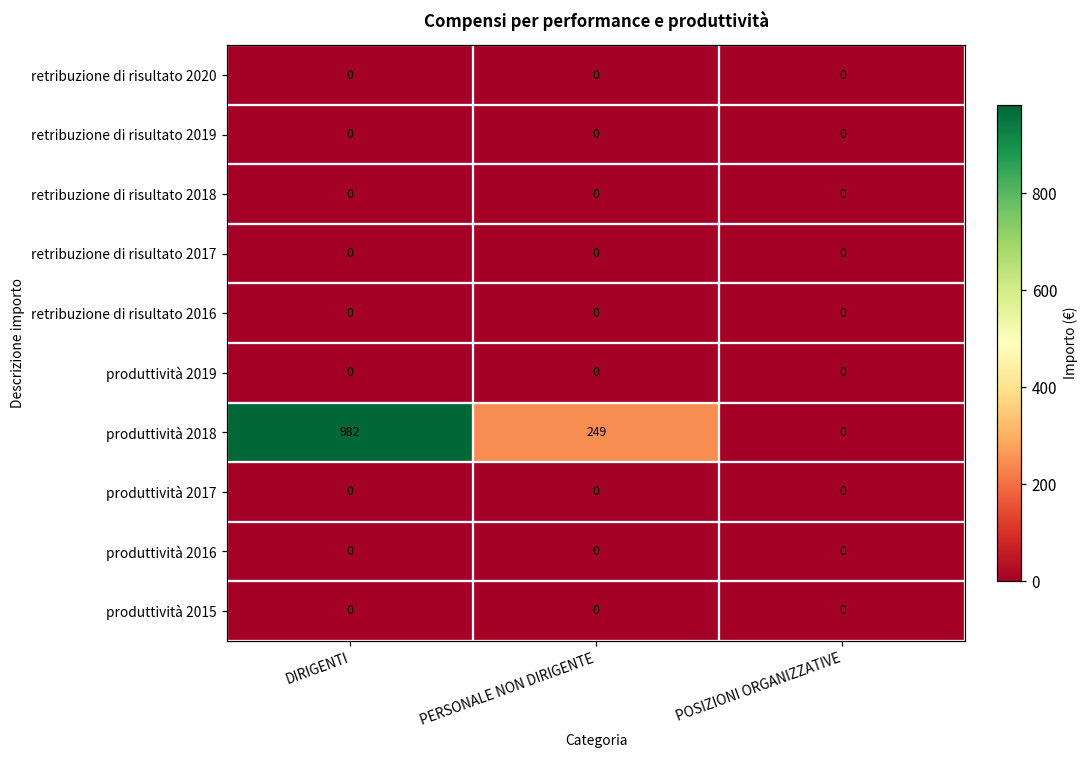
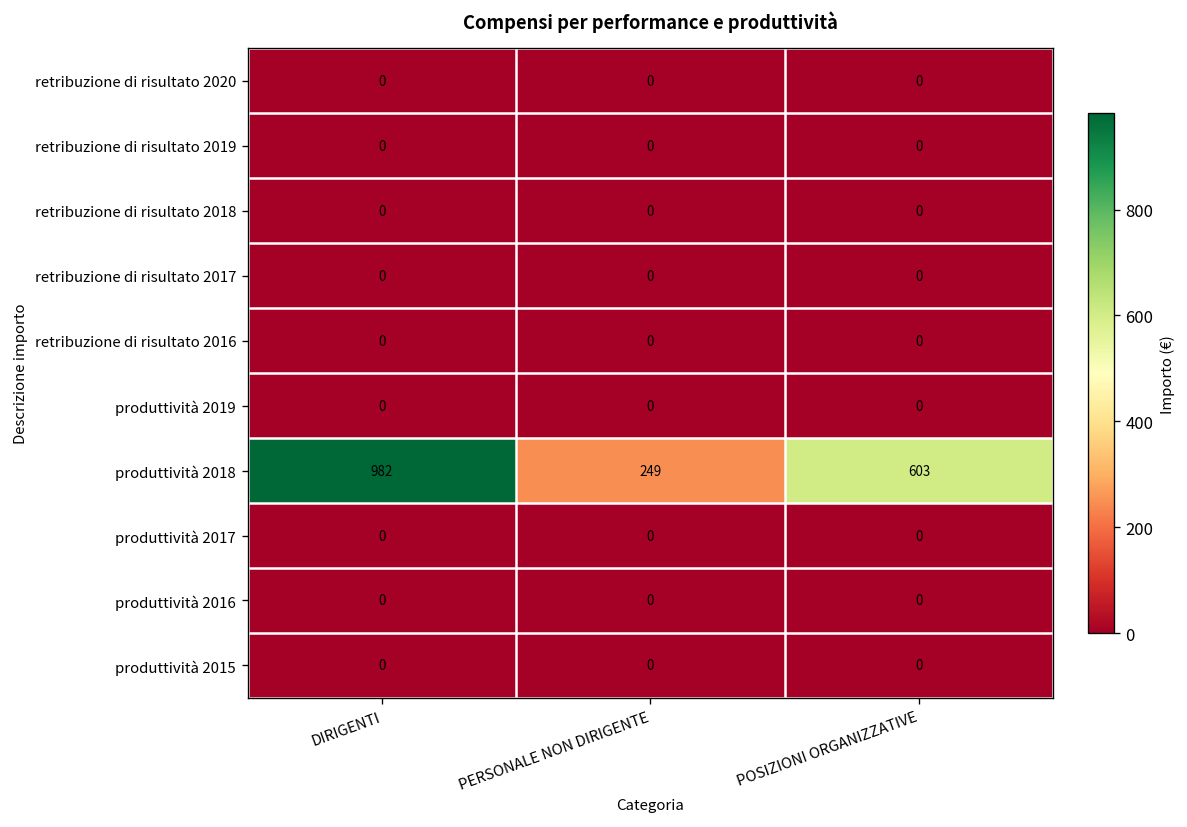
produttività 2018, POSIZIONI ORGANIZZATIVE: 0 -> 603
